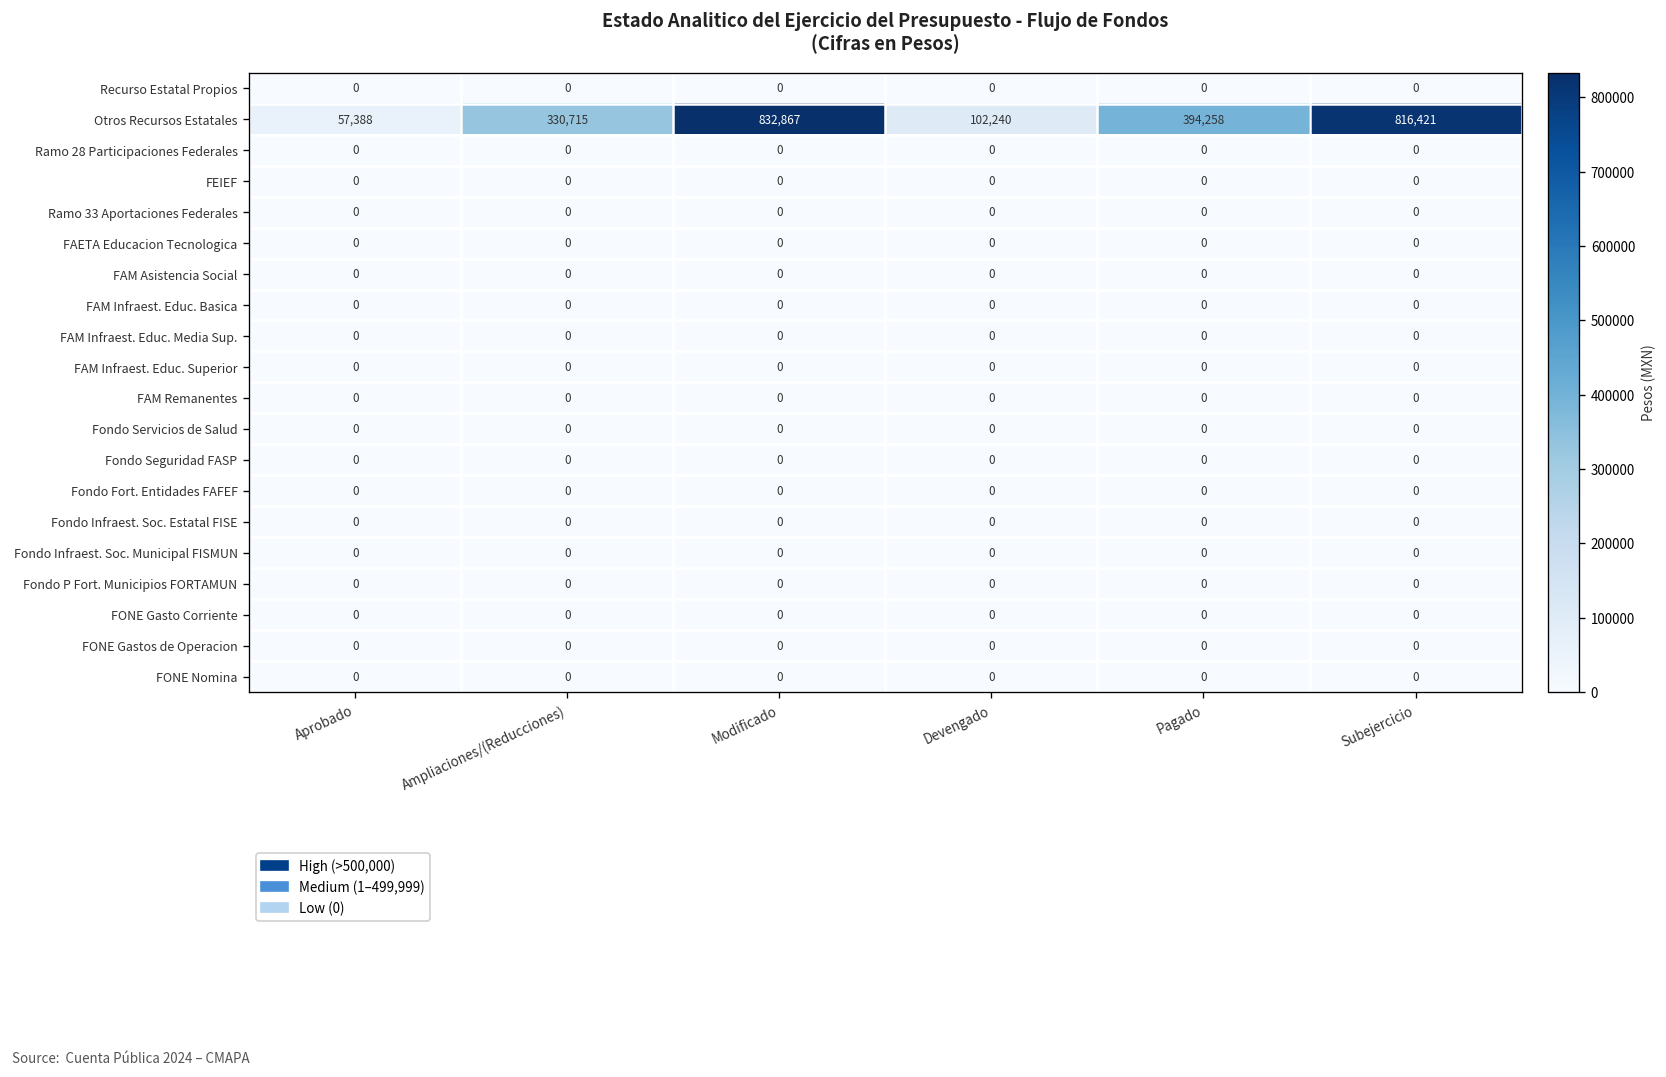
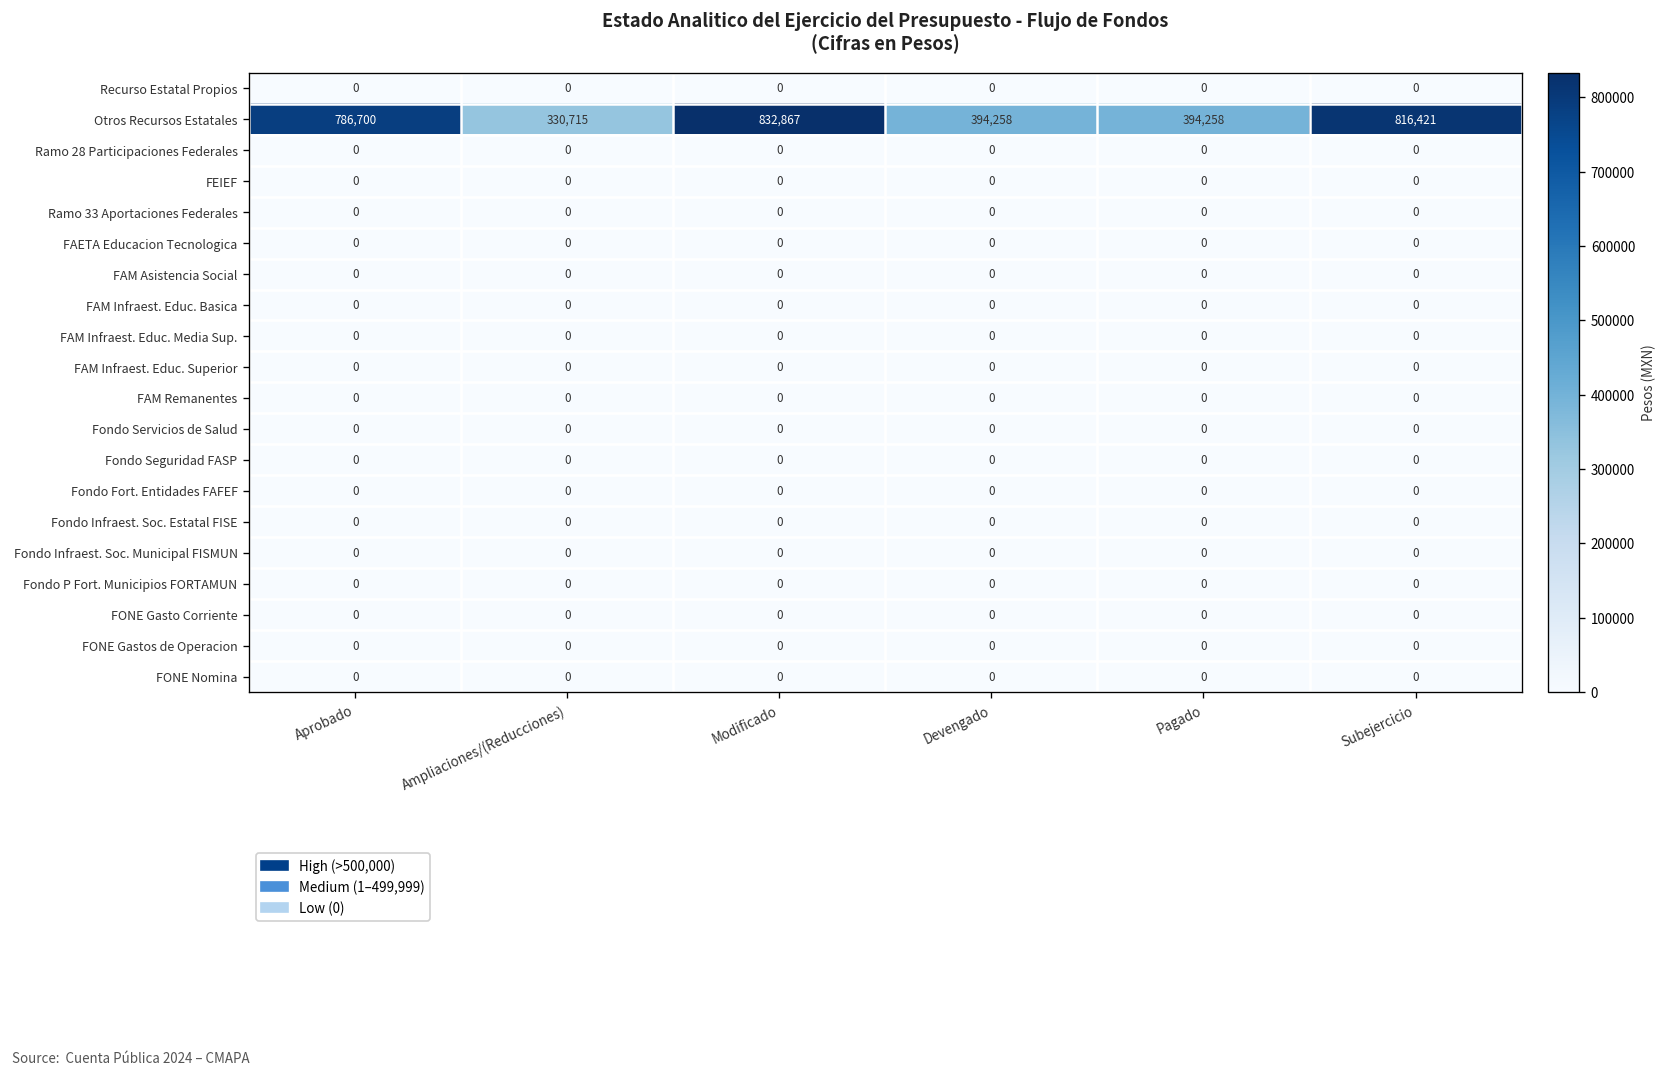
Otros Recursos Estatales, Aprobado: 57,388 -> 786,700
Otros Recursos Estatales, Devengado: 102,240 -> 394,258
